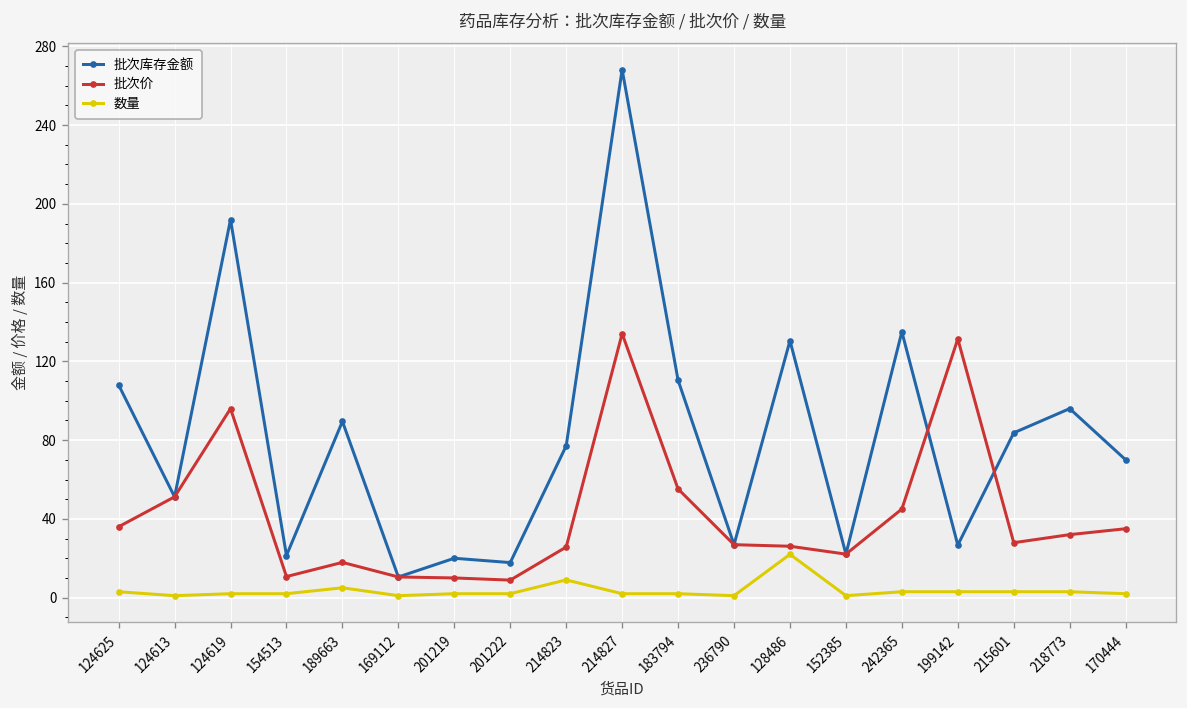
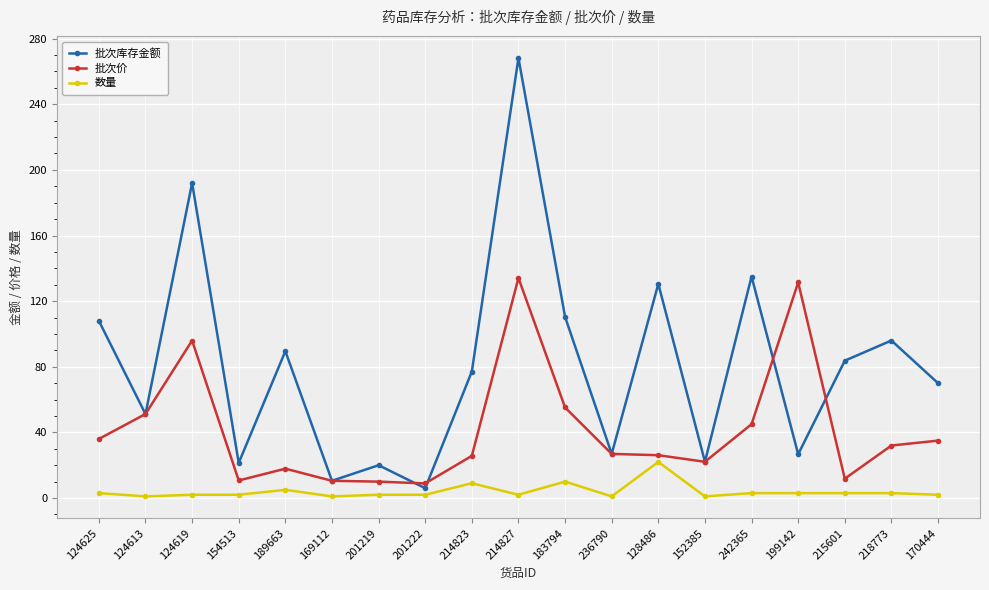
批次库存金额, 201222: 18 -> 6
数量, 183794: 2 -> 10
批次价, 215601: 28 -> 12
